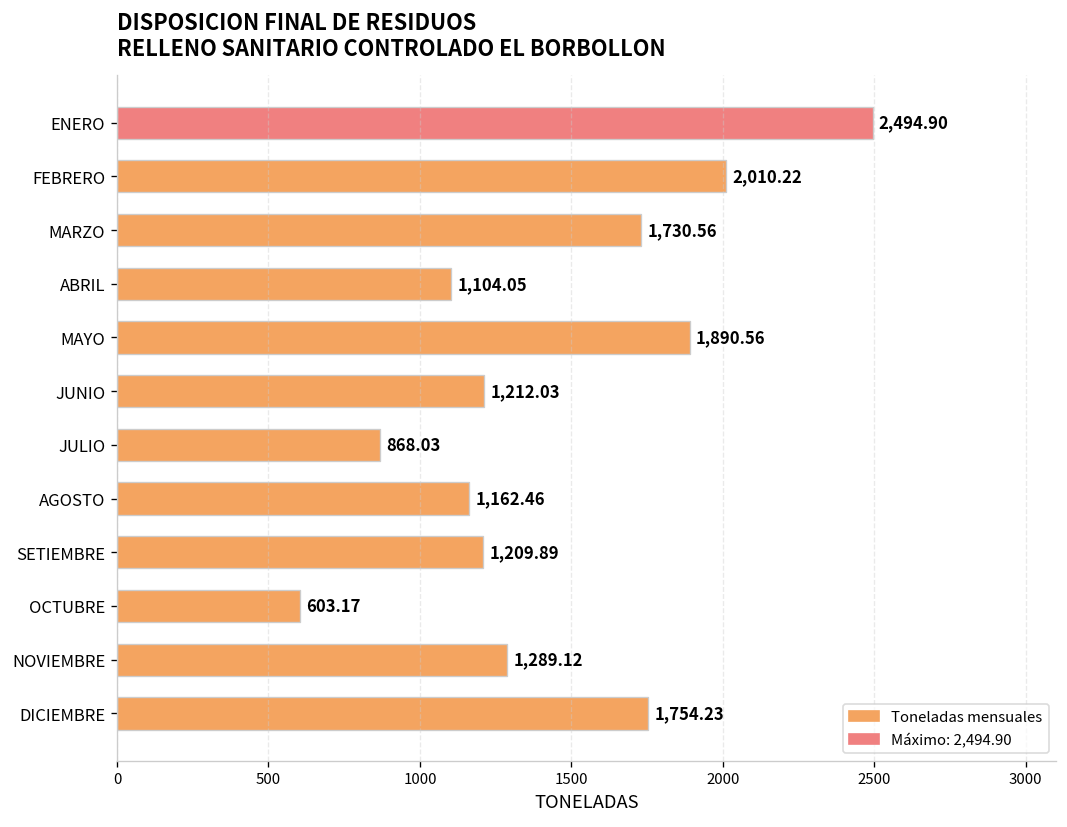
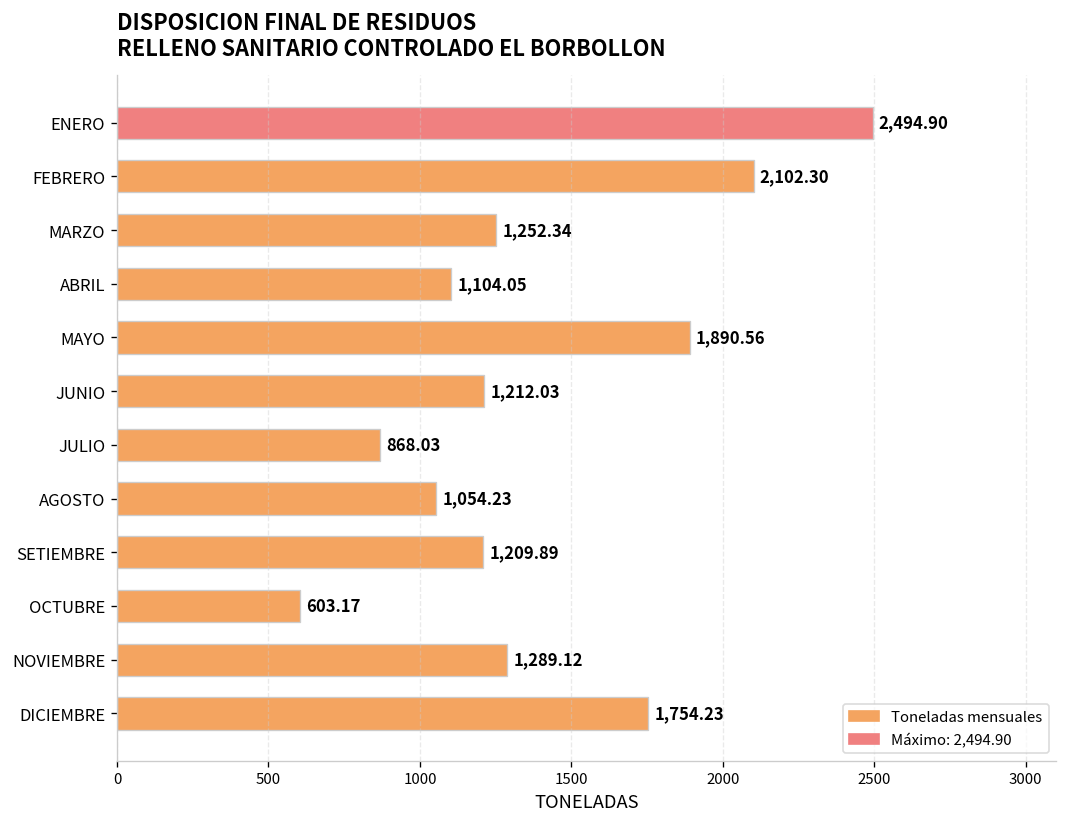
FEBRERO: 2,010.22 -> 2,102.30
MARZO: 1,730.56 -> 1,252.34
AGOSTO: 1,162.46 -> 1,054.23
